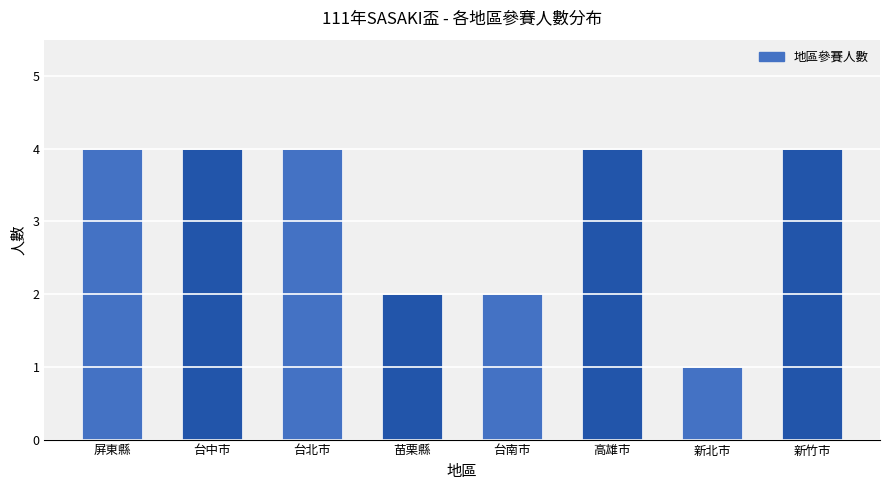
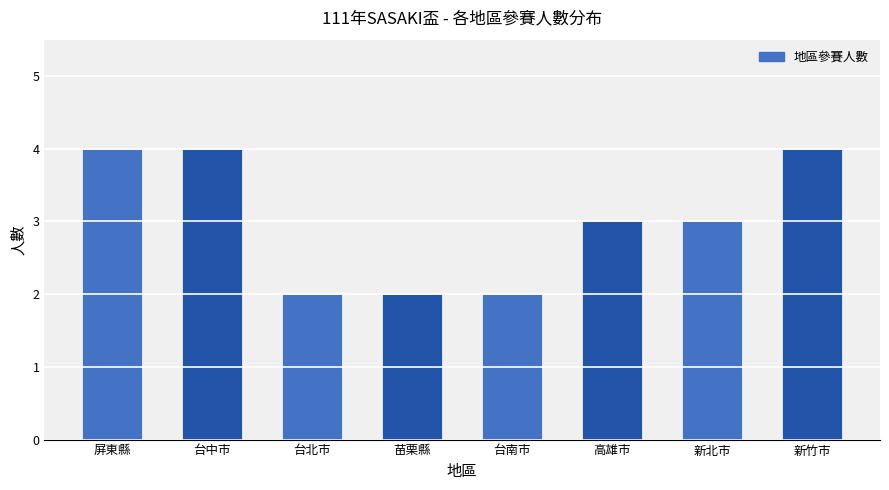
台北市: 4 -> 2
高雄市: 4 -> 3
新北市: 1 -> 3
